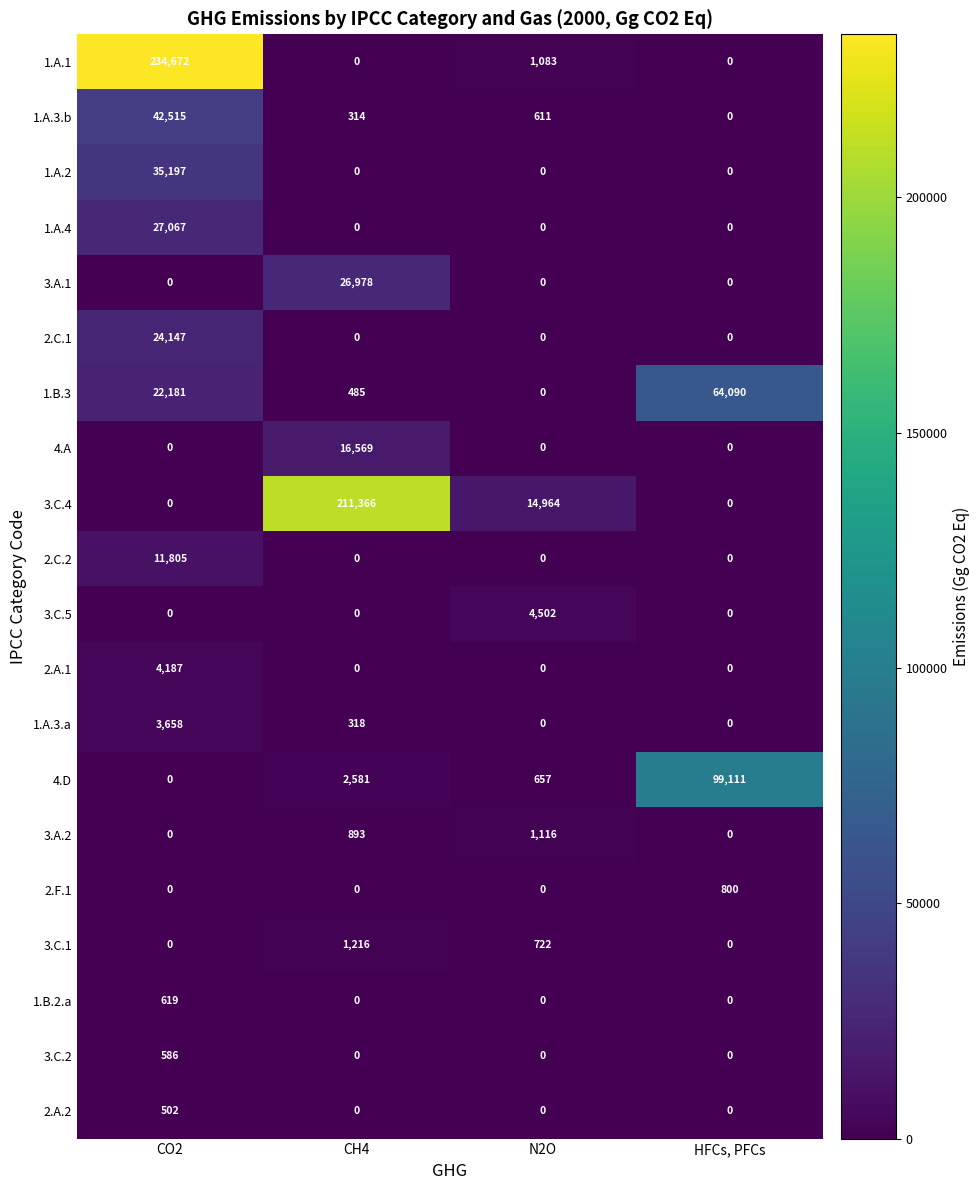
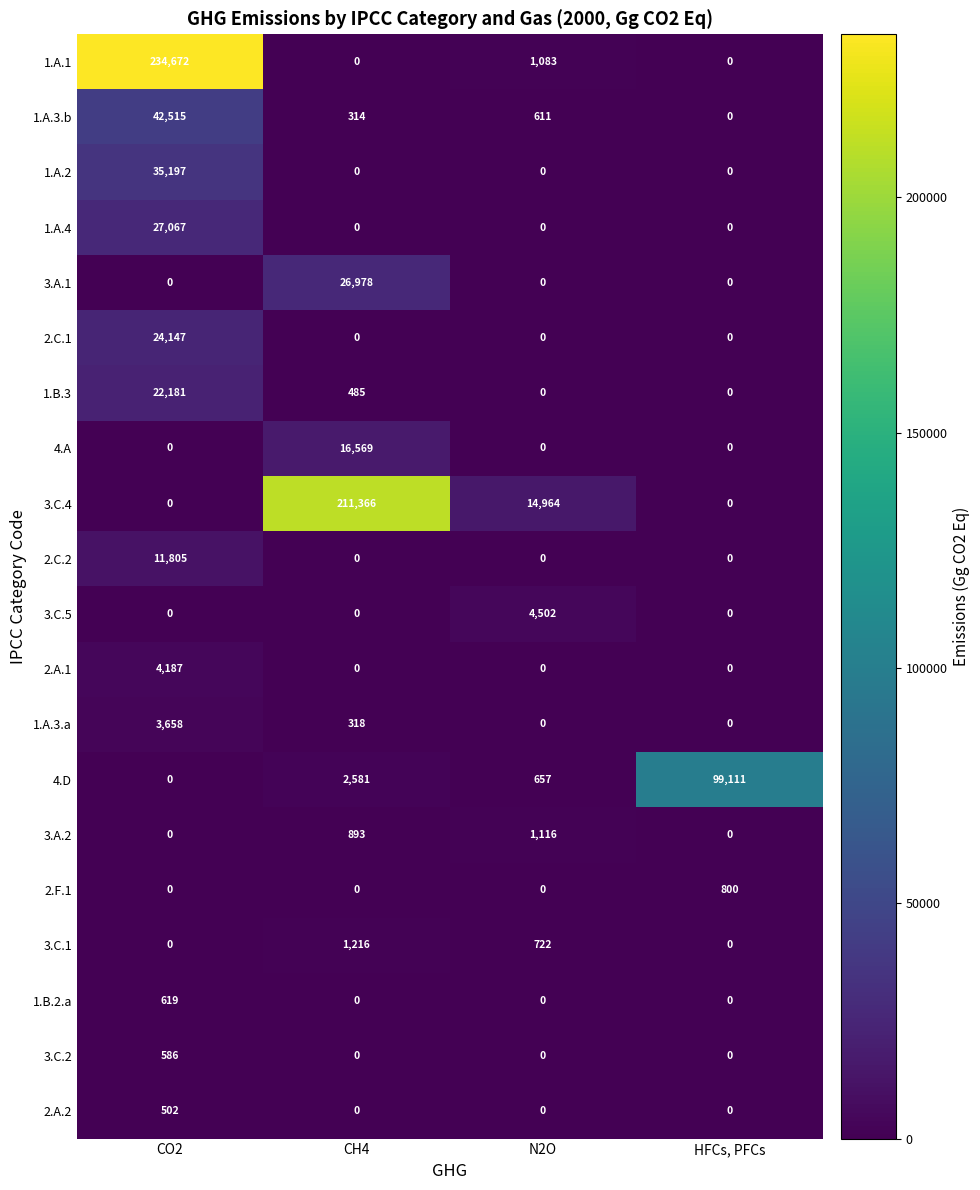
1.B.3, HFCs, PFCs: 64,090 -> 0
